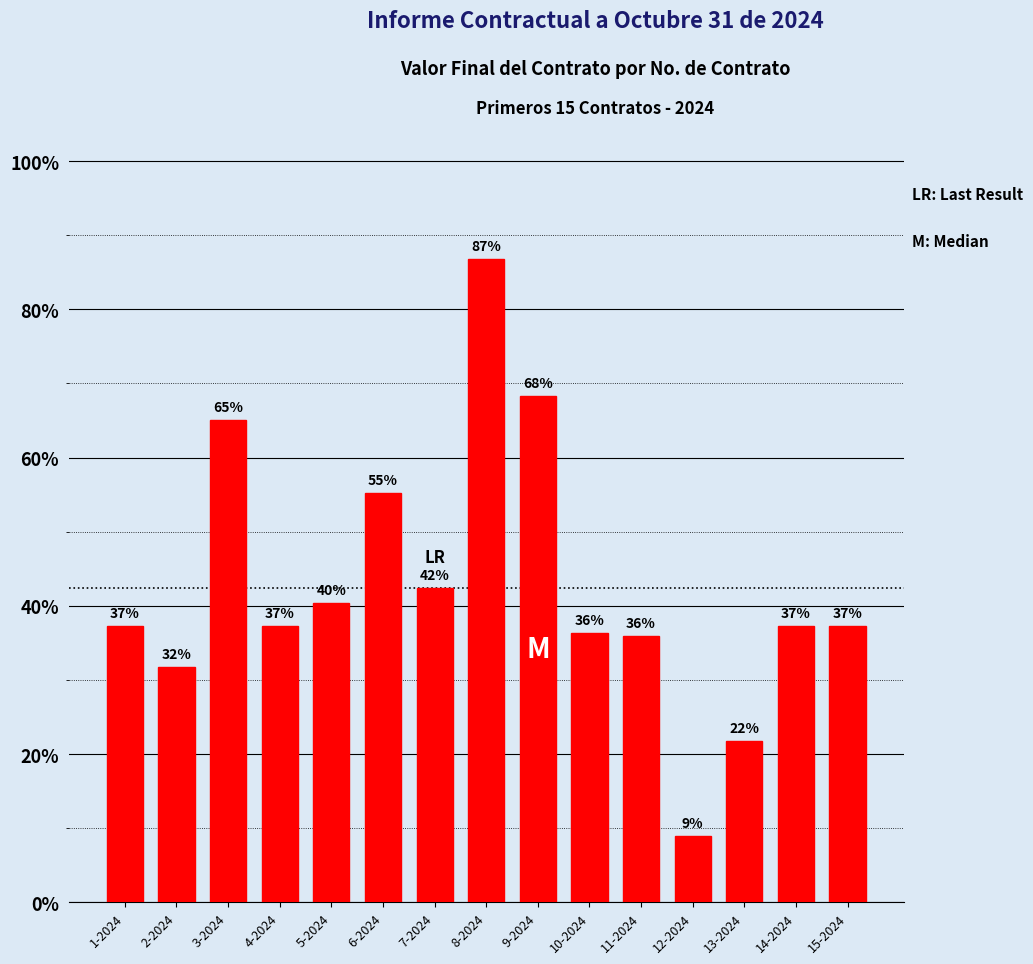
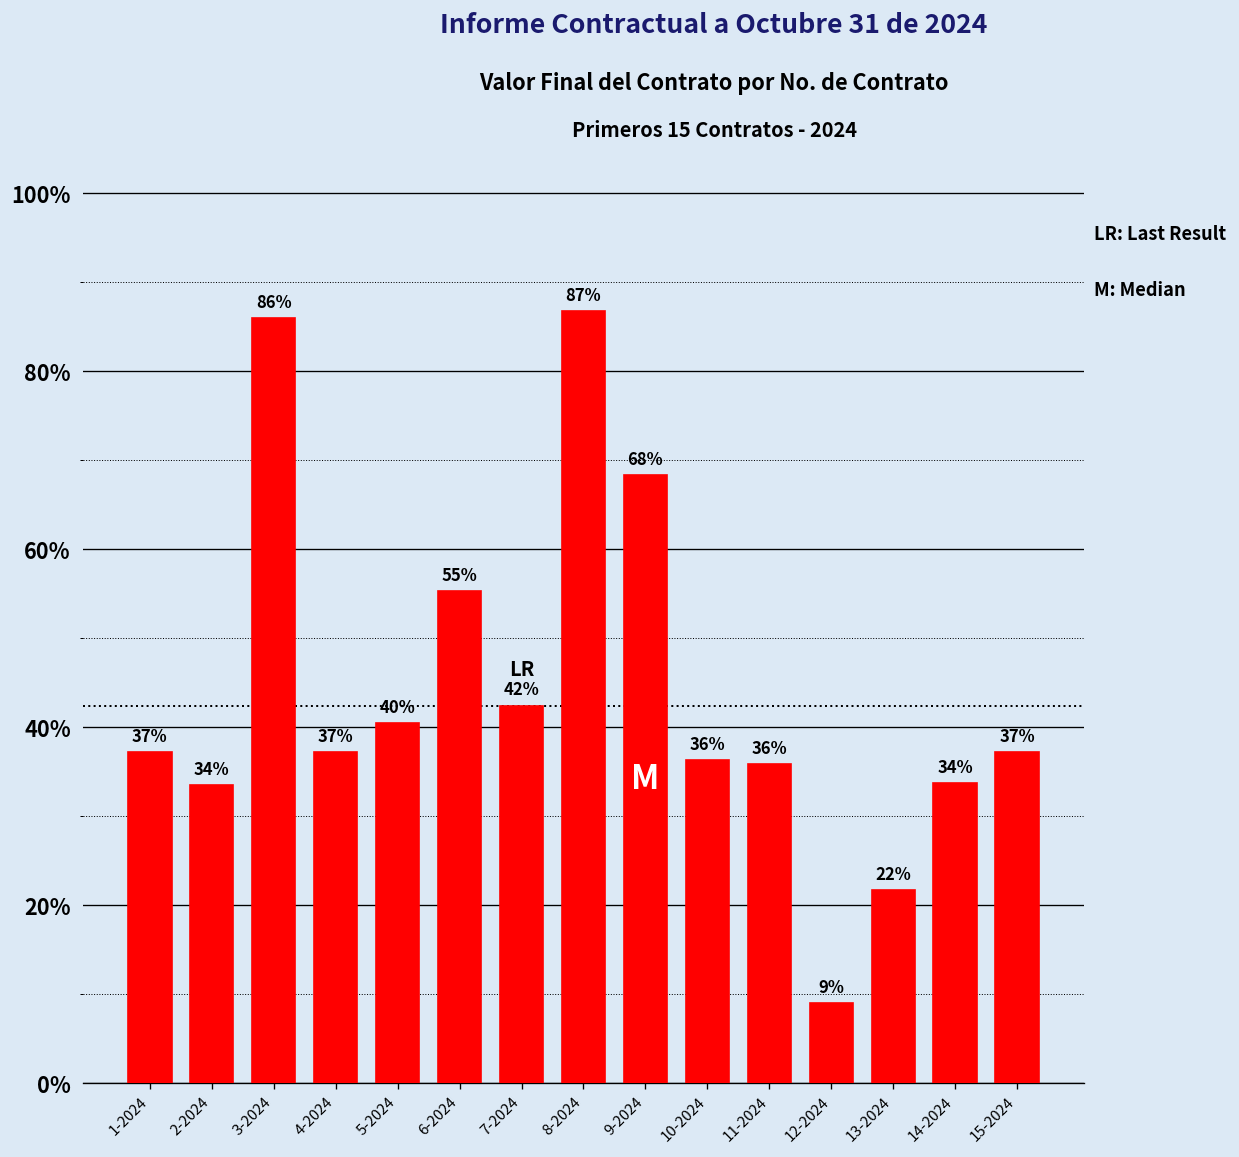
2-2024: 32% -> 34%
3-2024: 65% -> 86%
14-2024: 37% -> 34%
